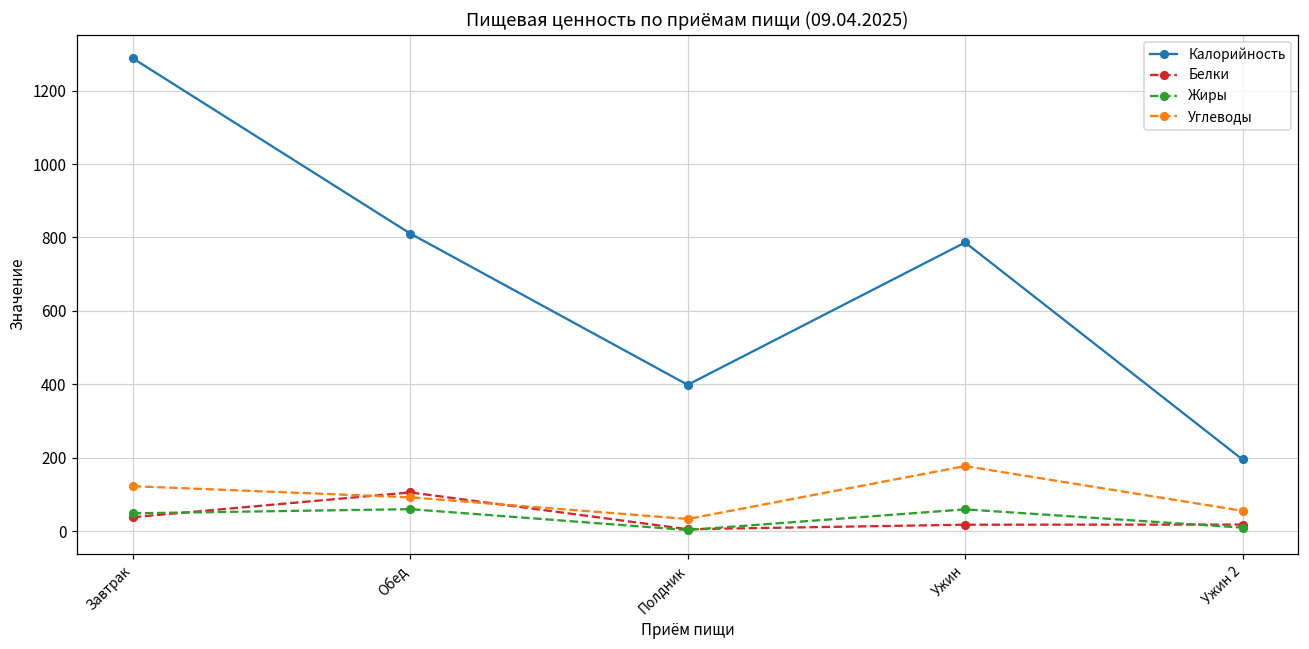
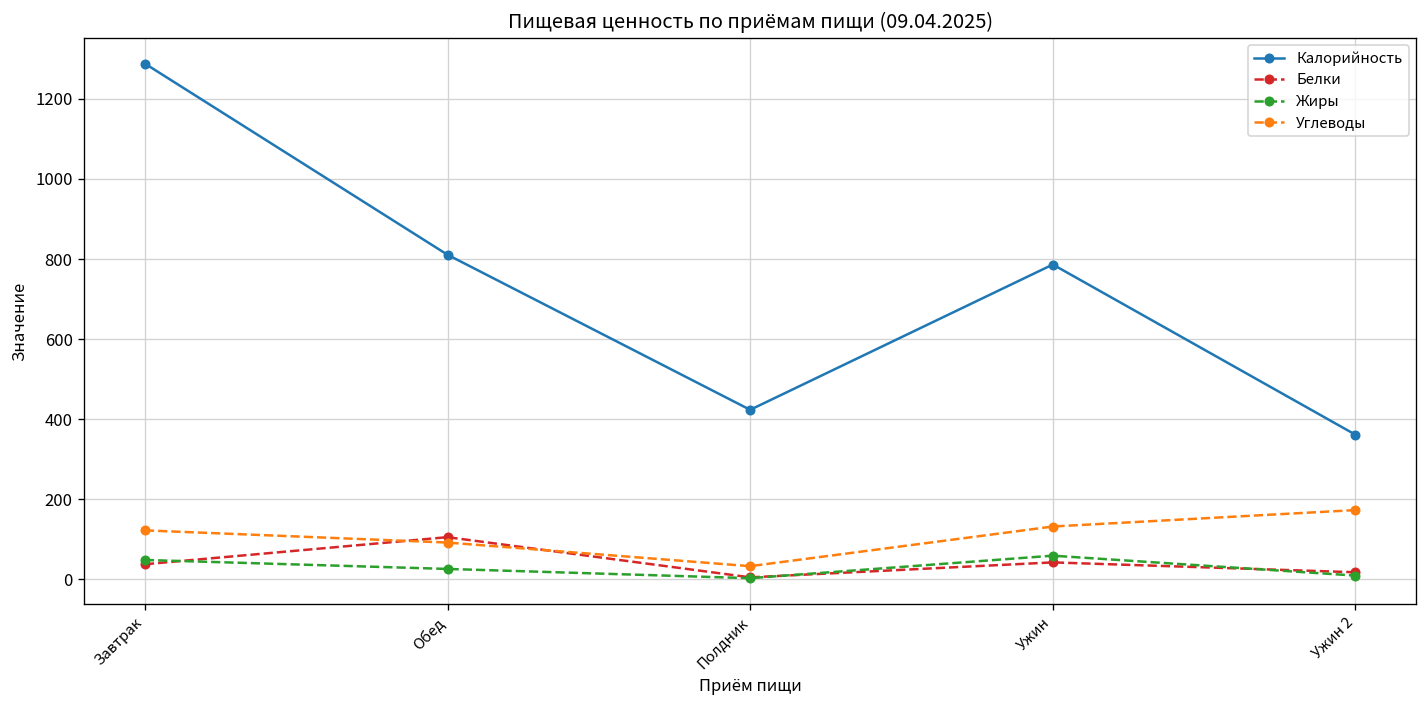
Жиры, Обед: 60 -> 30
Калорийность, Полдник: 400 -> 420
Белки, Ужин: 20 -> 40
Углеводы, Ужин: 180 -> 130
Калорийность, Ужин 2: 190 -> 360
Углеводы, Ужин 2: 60 -> 170
